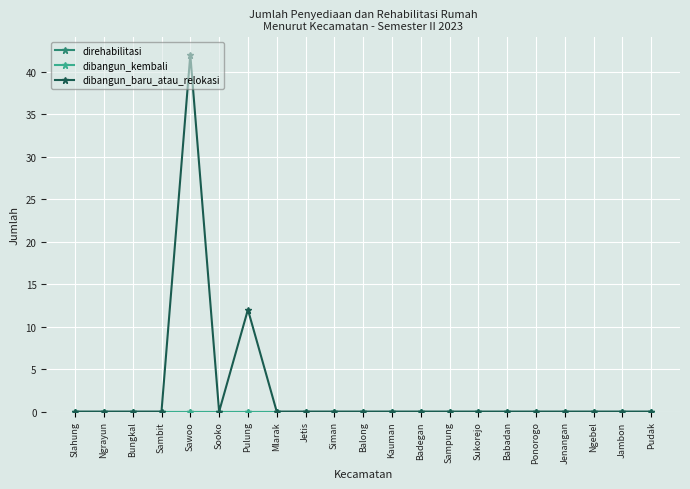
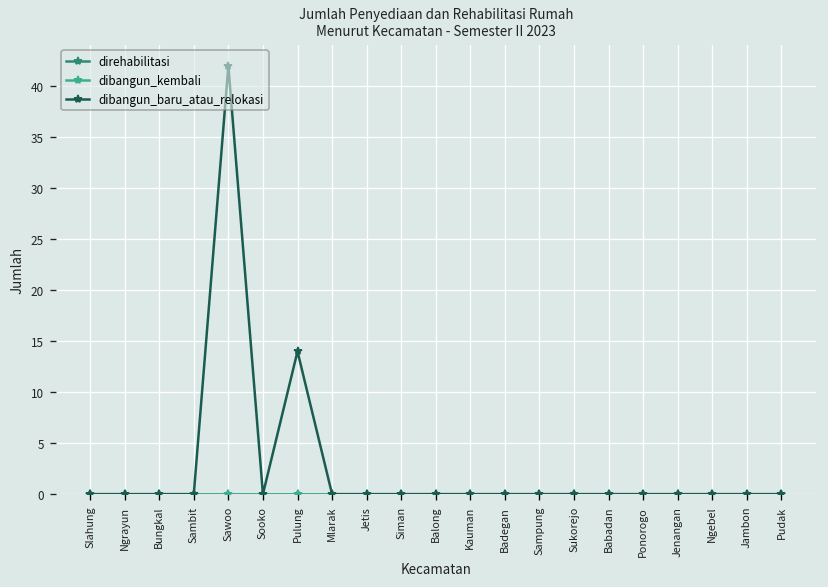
dibangun_baru_atau_relokasi, Pulung: 12 -> 14
